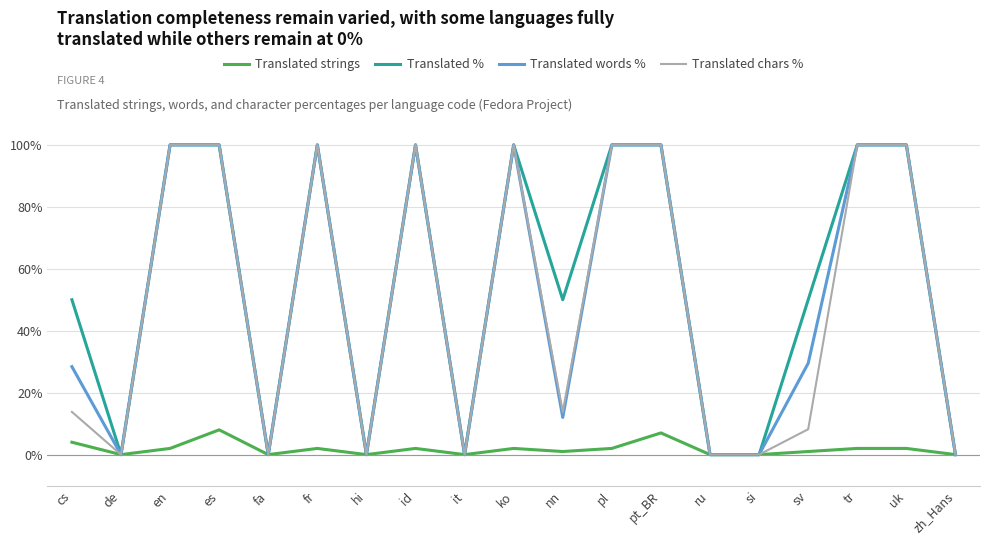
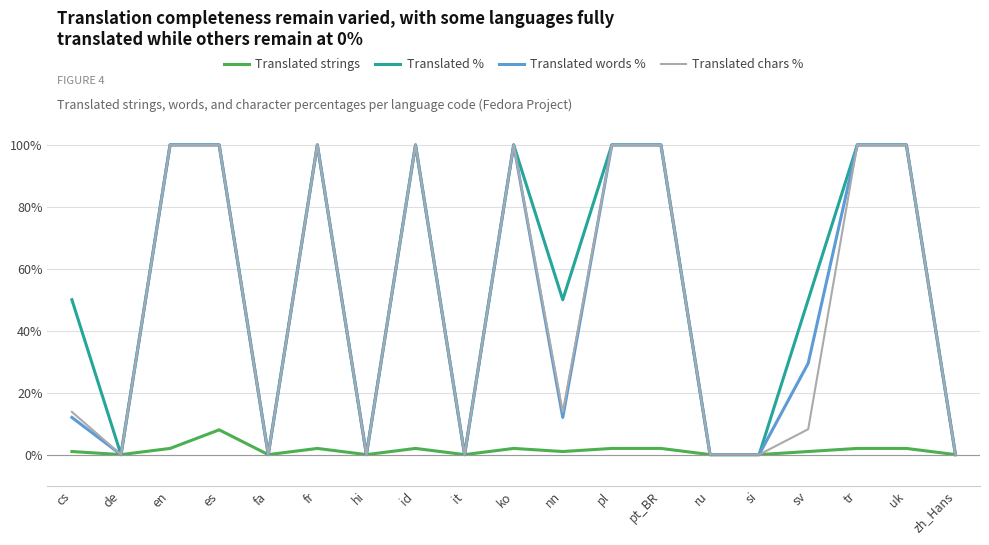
Translated strings, cs: 4% -> 1%
Translated words %, cs: 28% -> 12%
Translated strings, pt_BR: 7% -> 2%
